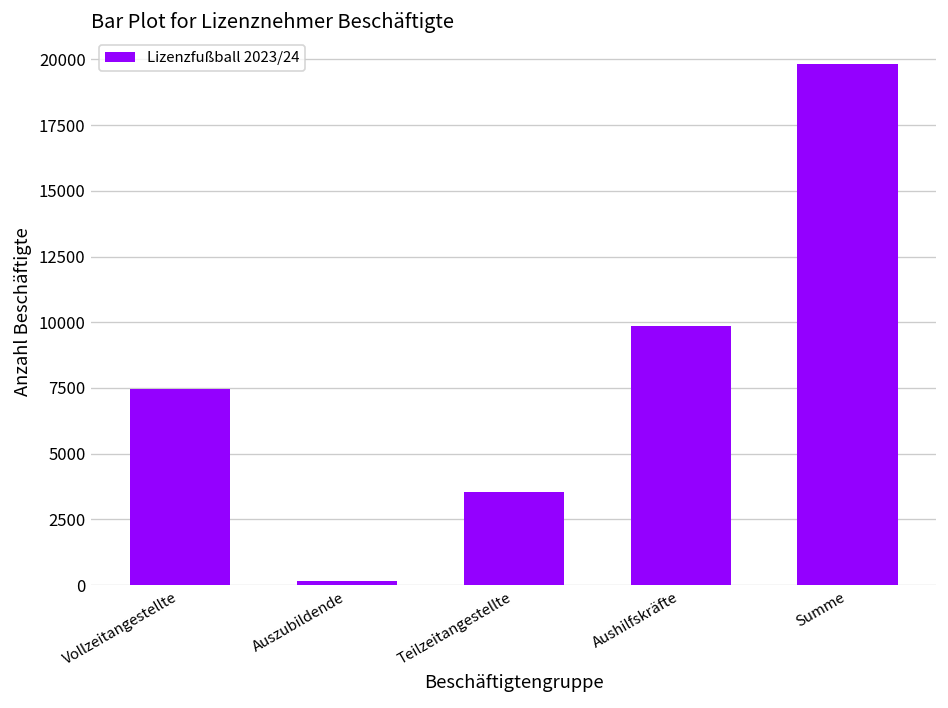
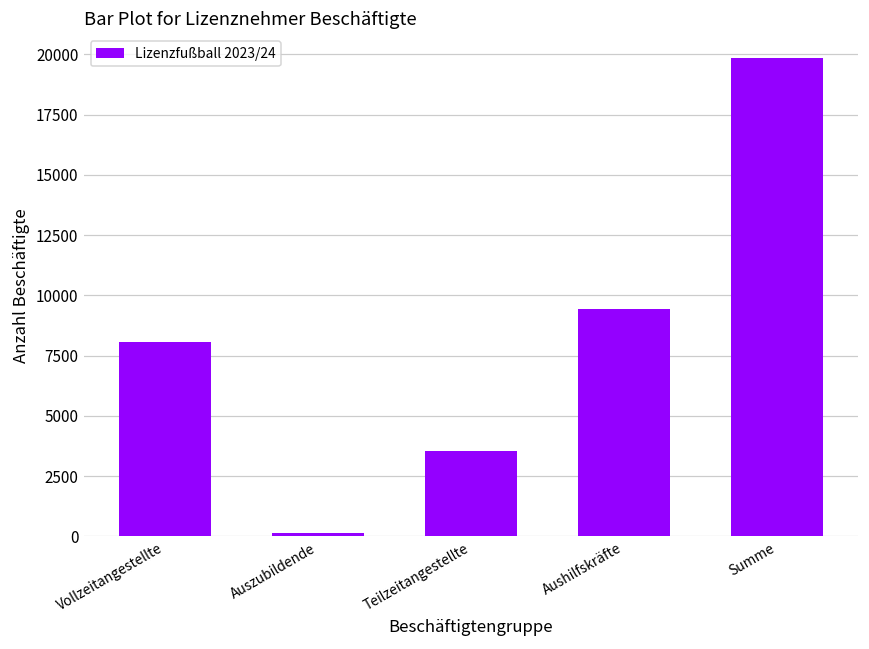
Vollzeitangestellte: 7400 -> 8100
Aushilfskräfte: 9800 -> 9400
